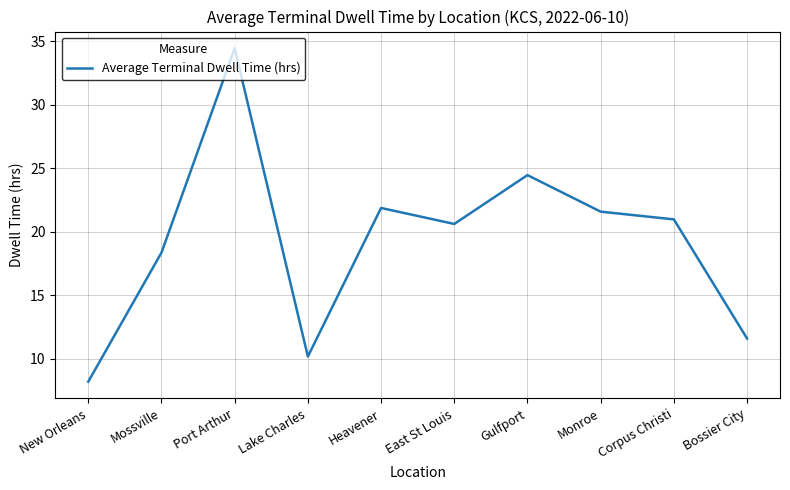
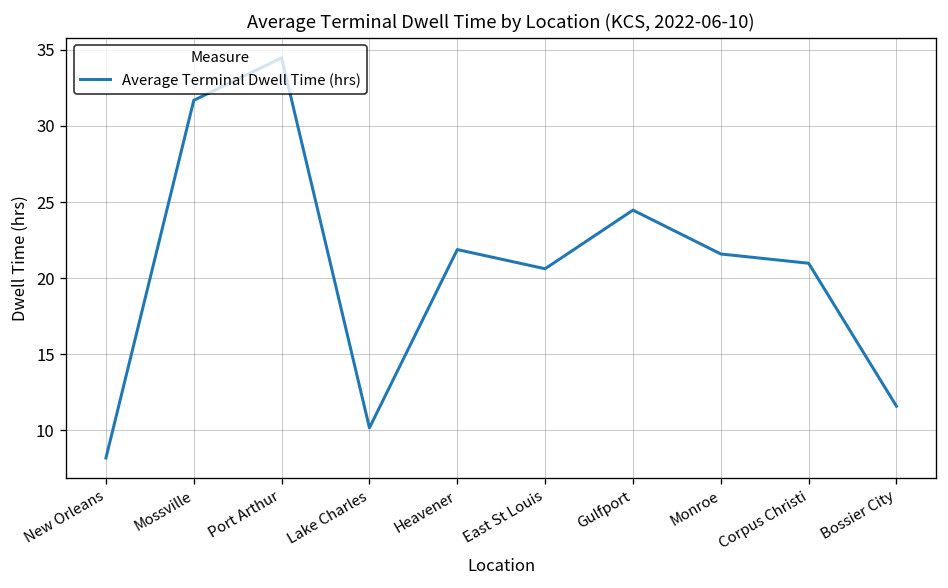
Mossville: 18.4 -> 31.7
